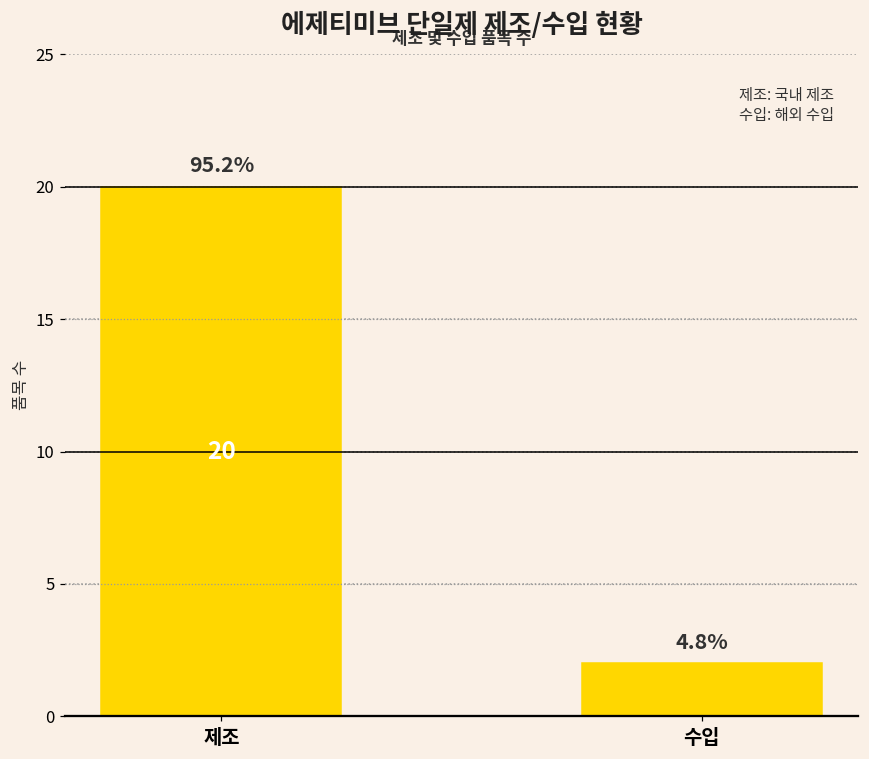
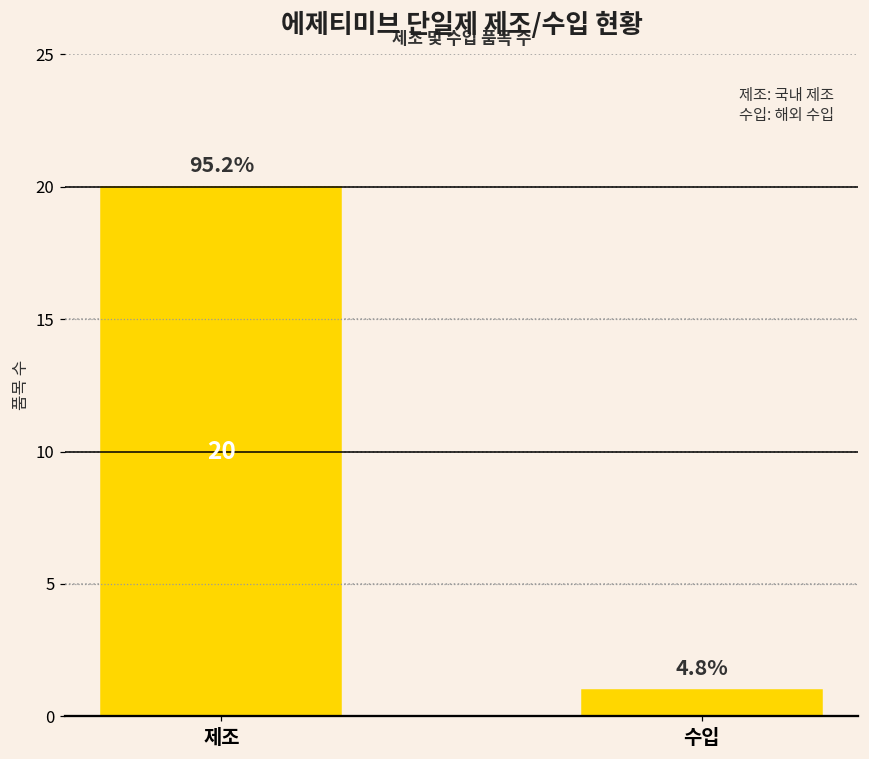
수입: 2 -> 1
